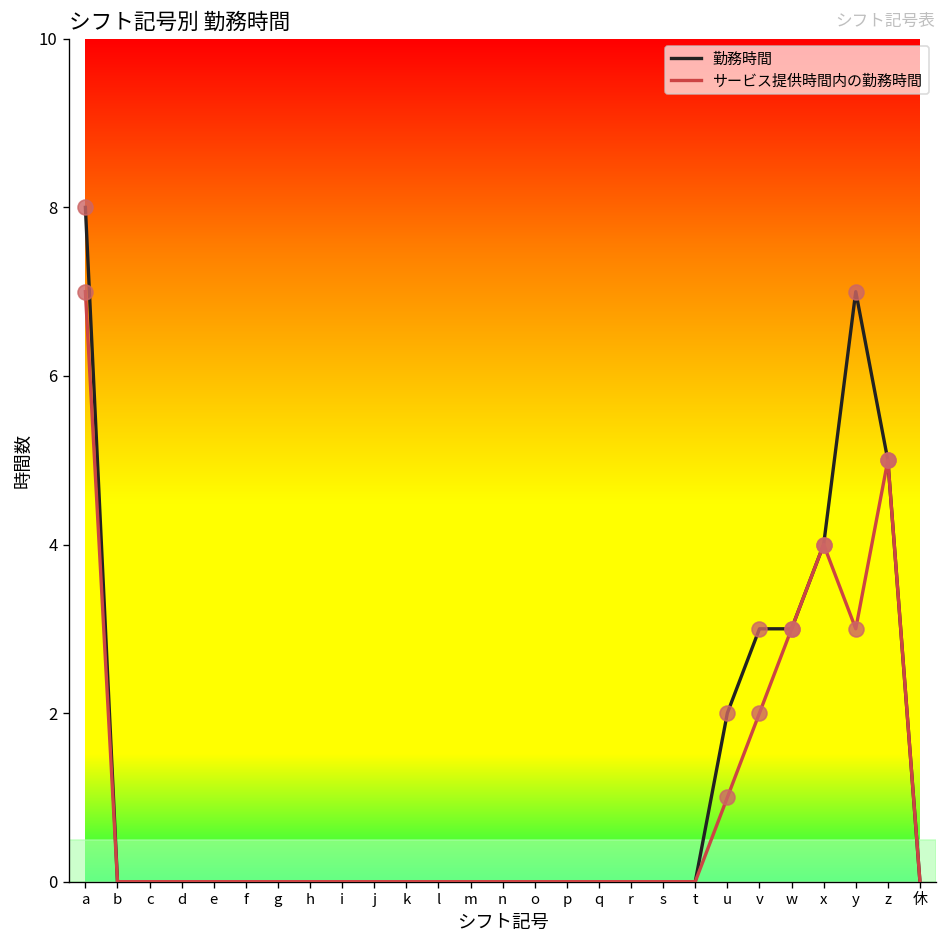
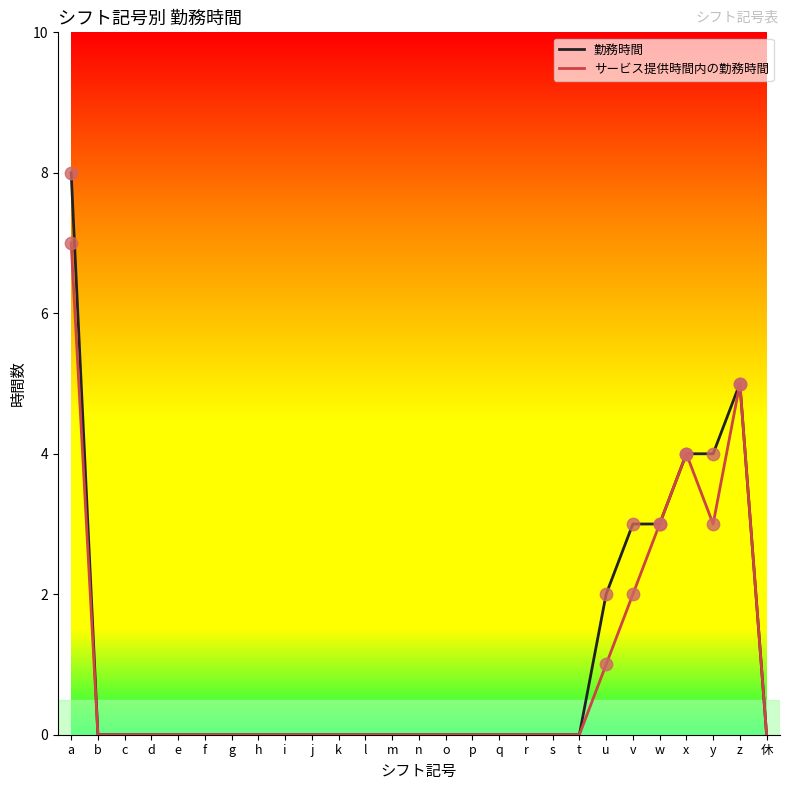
勤務時間, y: 7 -> 4
